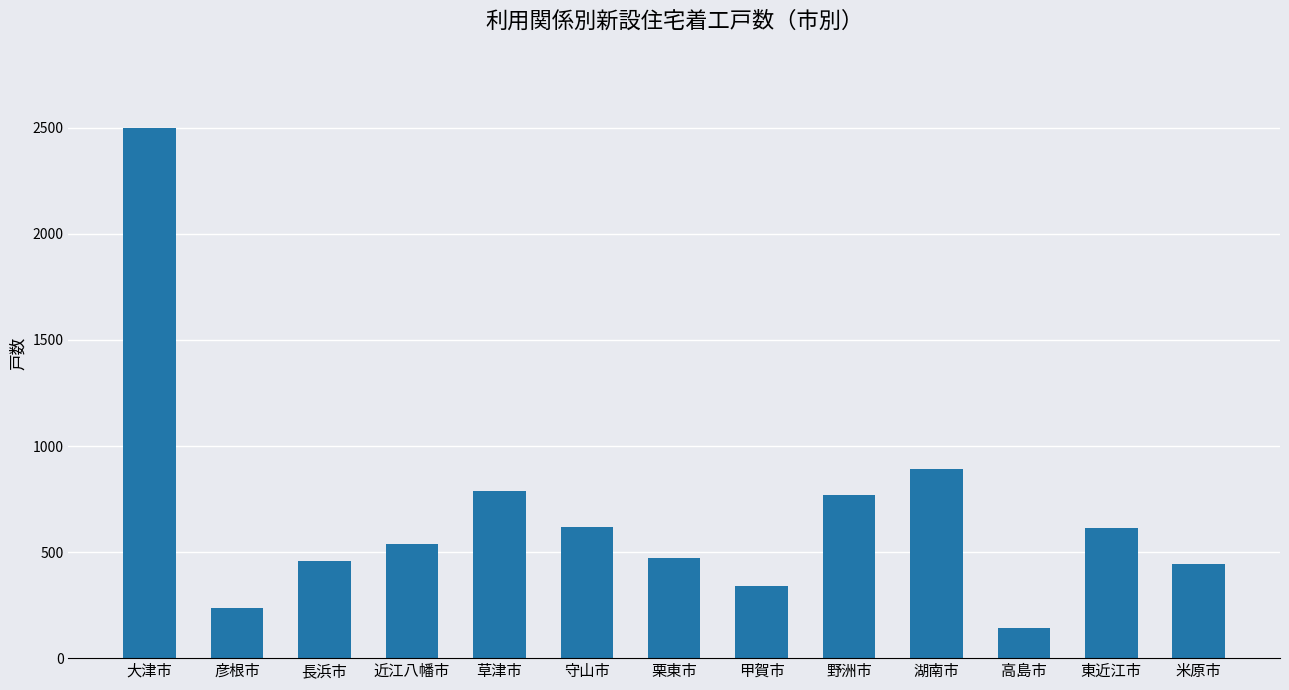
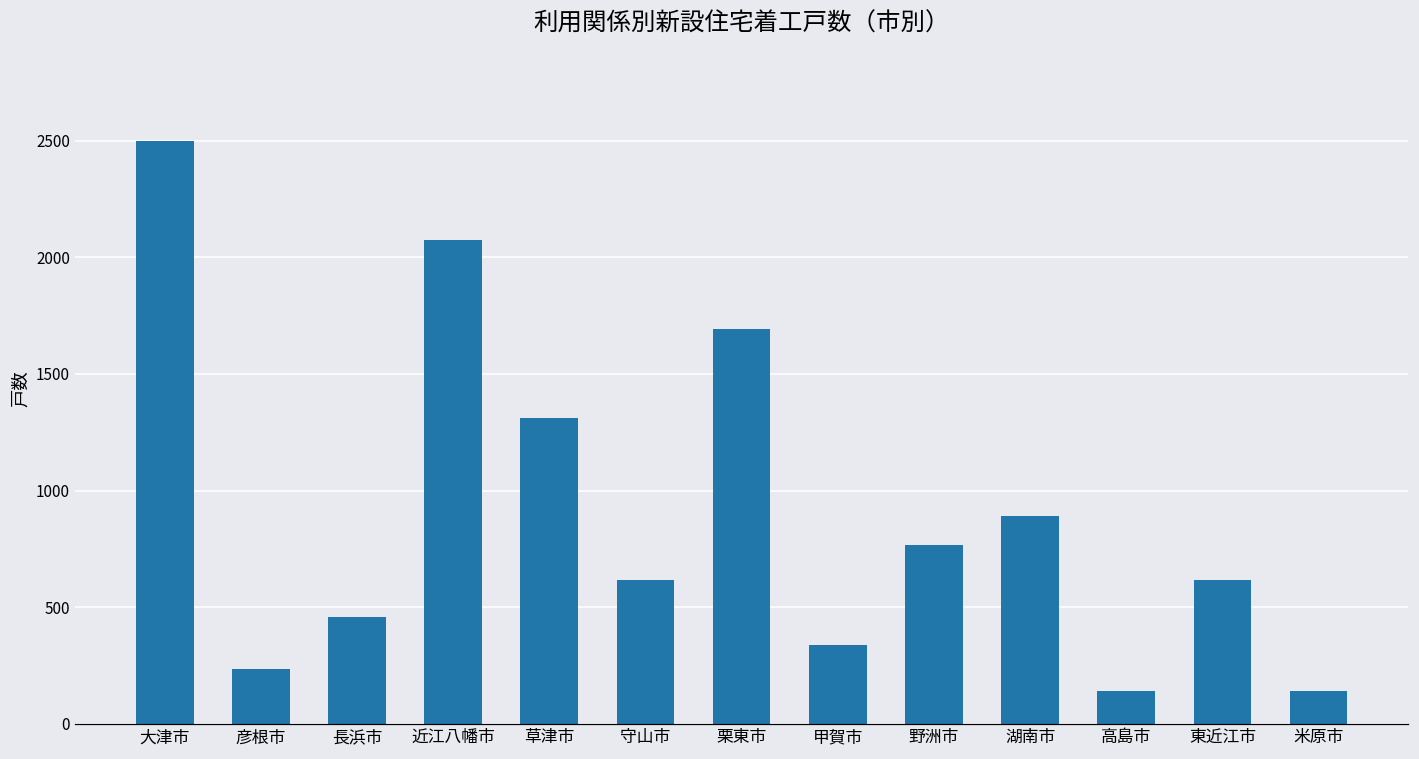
近江八幡市: 540 -> 2080
草津市: 790 -> 1310
栗東市: 470 -> 1690
米原市: 450 -> 140
